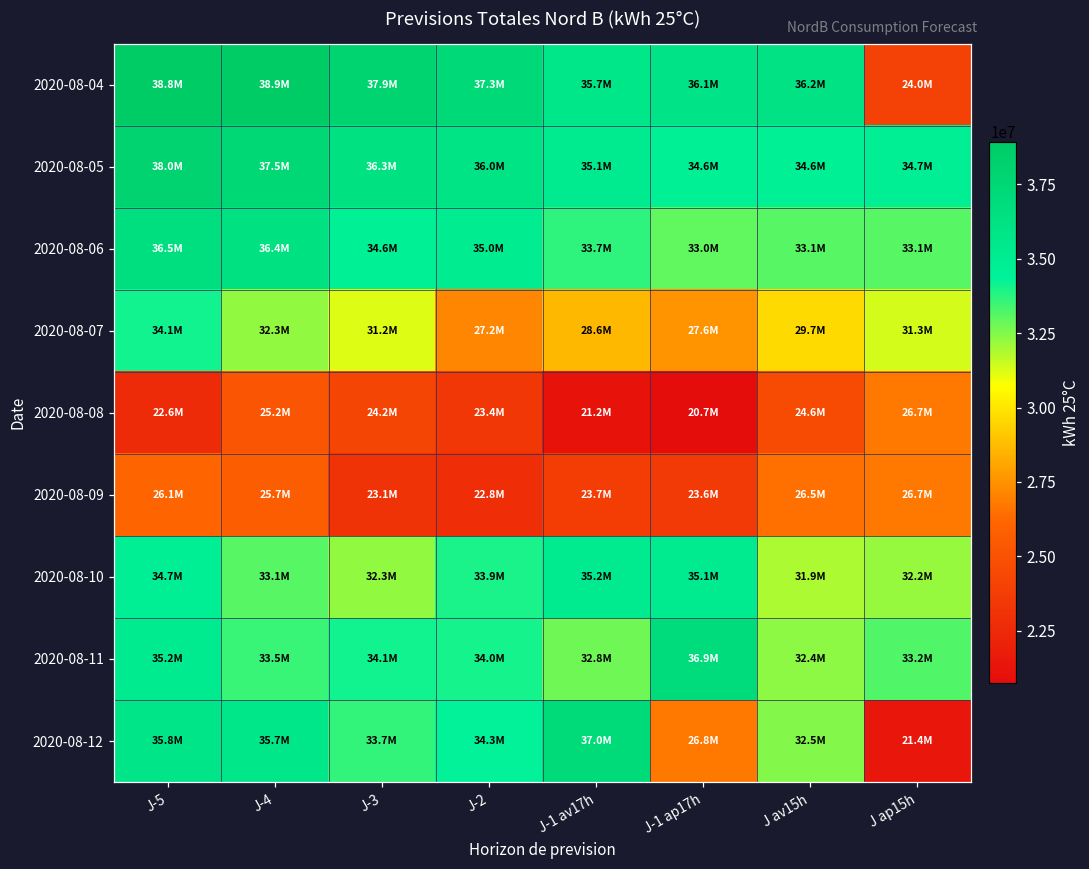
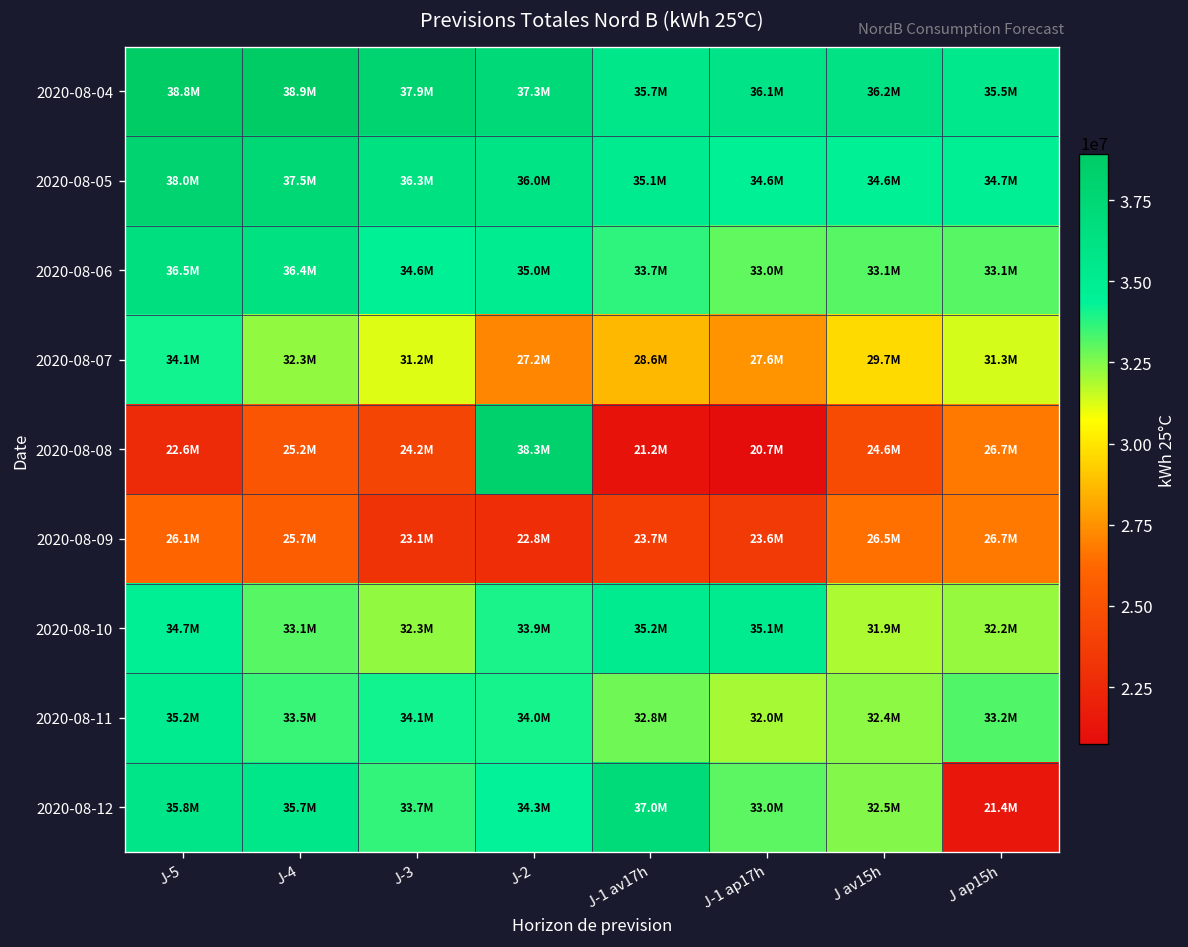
2020-08-04, J ap15h: 24.0M -> 35.5M
2020-08-08, J-2: 23.4M -> 38.3M
2020-08-11, J-1 ap17h: 36.9M -> 32.0M
2020-08-12, J-1 ap17h: 26.8M -> 33.0M
